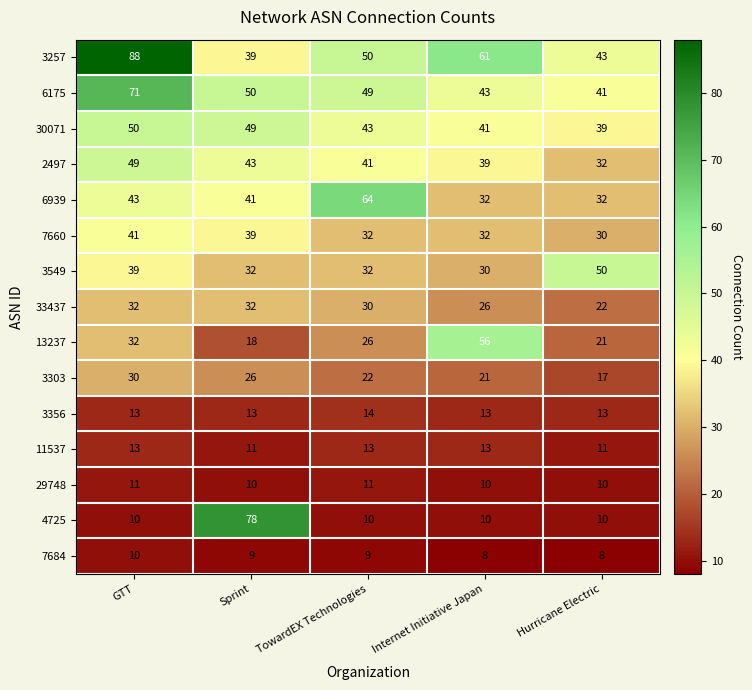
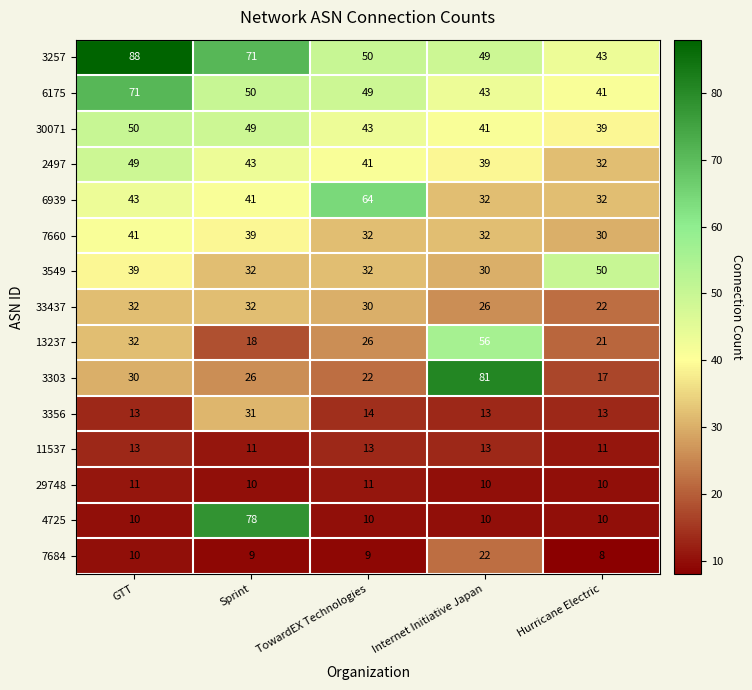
3257, Sprint: 39 -> 71
3257, Internet Initiative Japan: 61 -> 49
3303, Internet Initiative Japan: 21 -> 81
3356, Sprint: 13 -> 31
7684, Internet Initiative Japan: 8 -> 22
